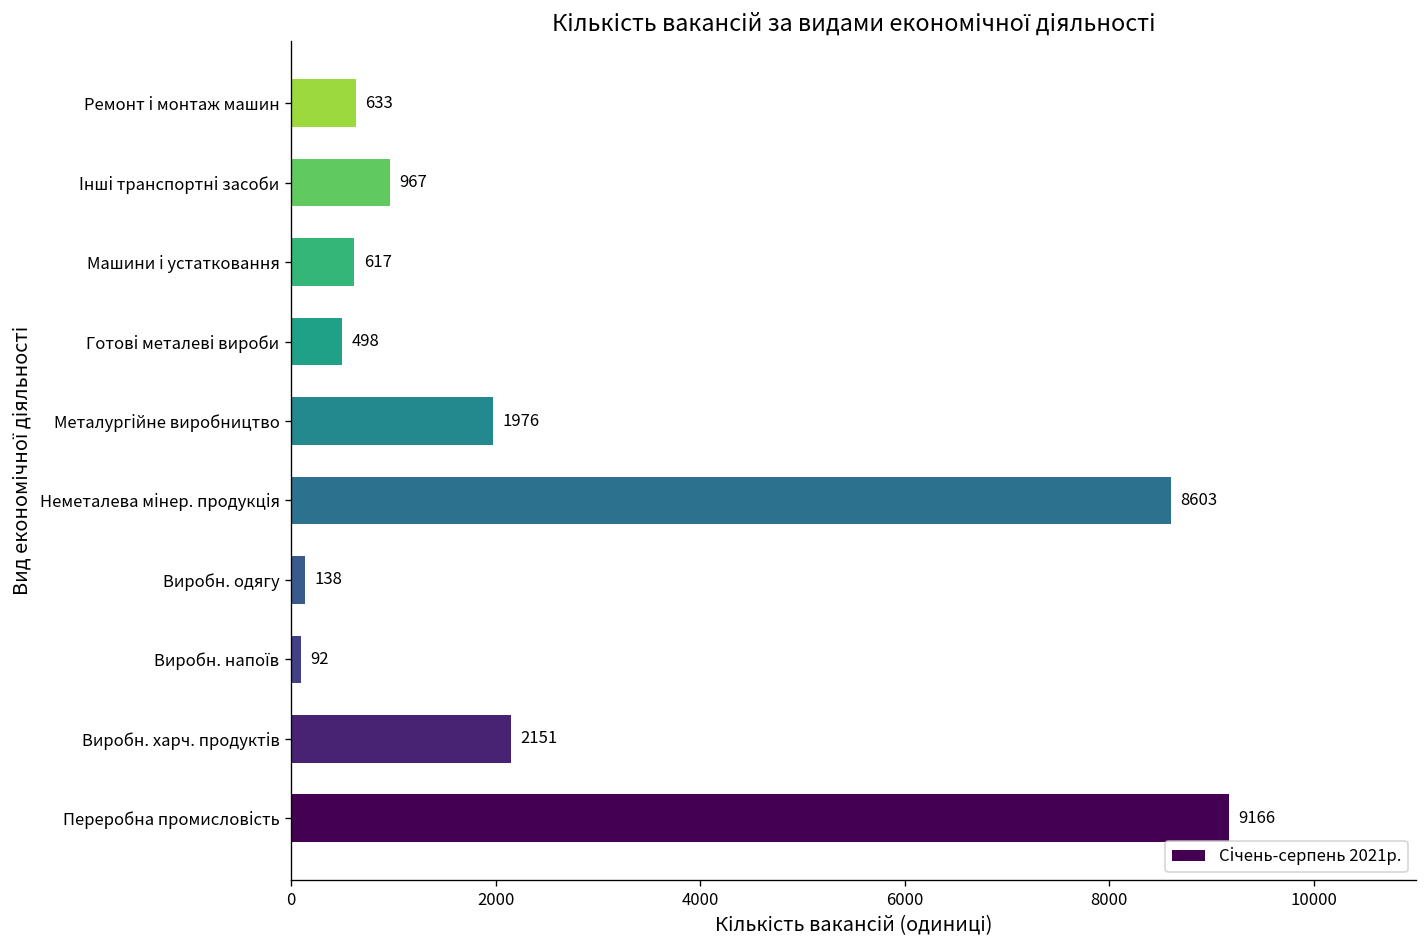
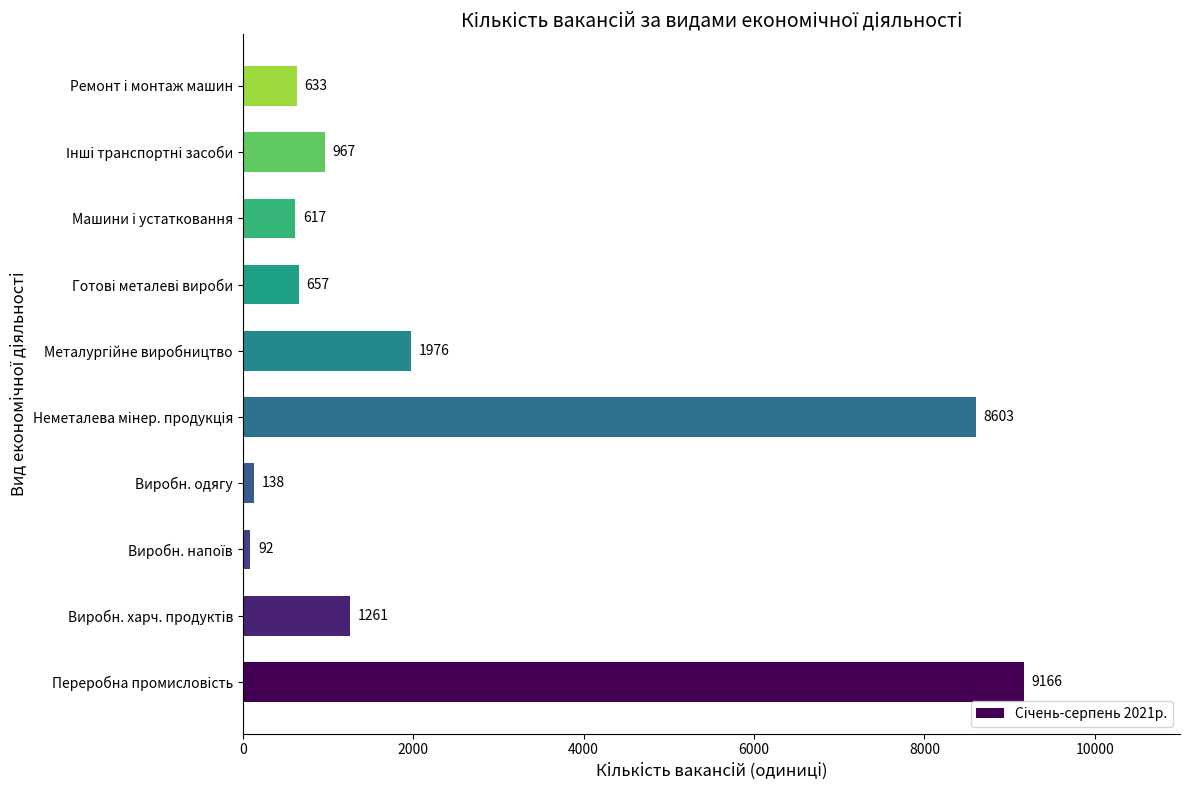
Готові металеві вироби: 498 -> 657
Виробн. харч. продуктів: 2151 -> 1261
